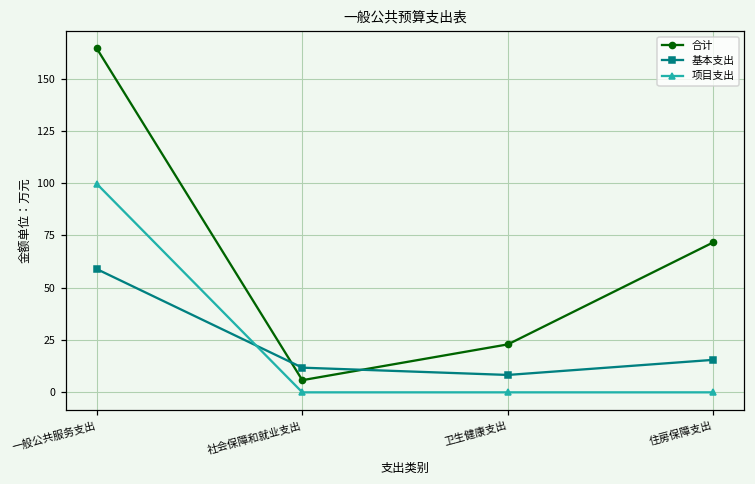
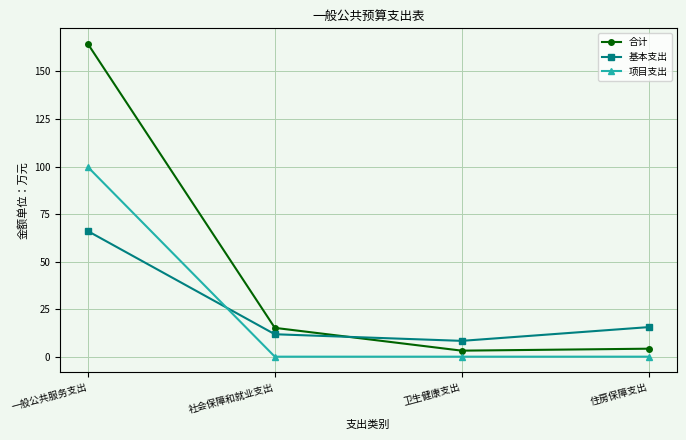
基本支出, 一般公共服务支出: 59 -> 66
合计, 社会保障和就业支出: 6 -> 15
合计, 卫生健康支出: 23 -> 3
合计, 住房保障支出: 72 -> 4
